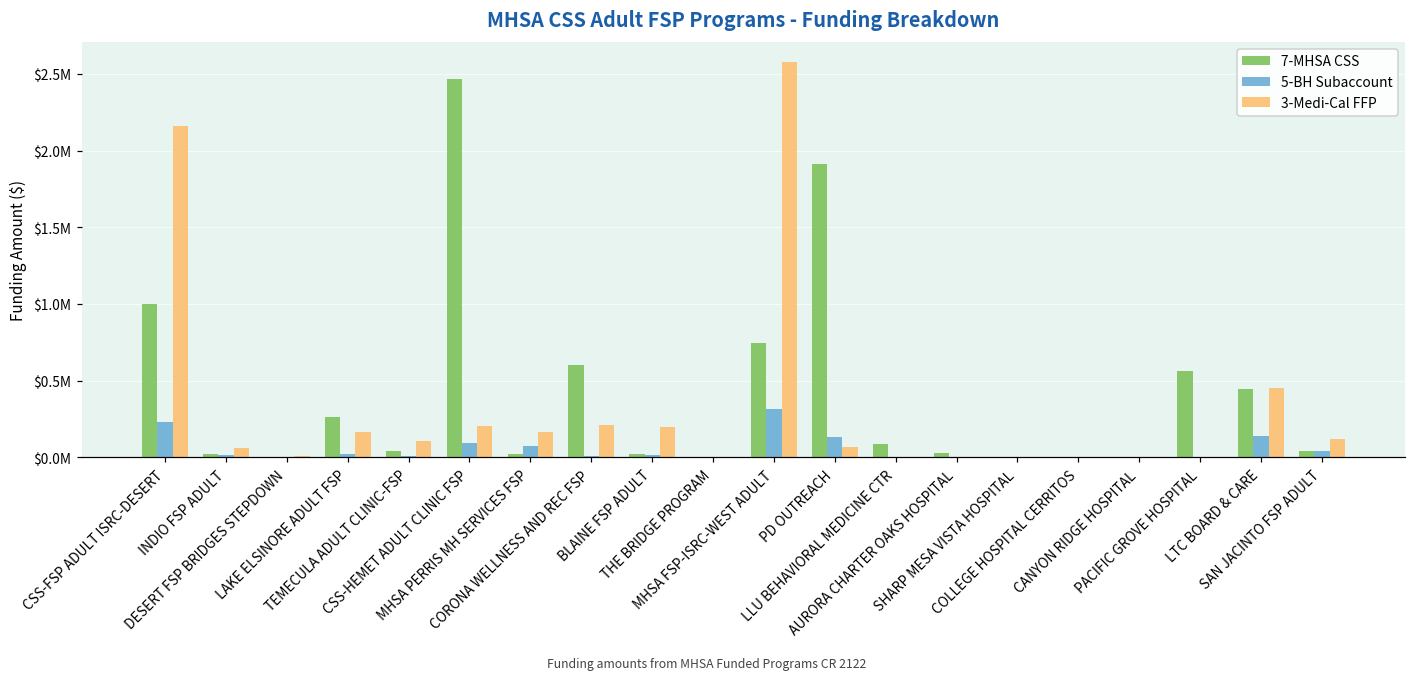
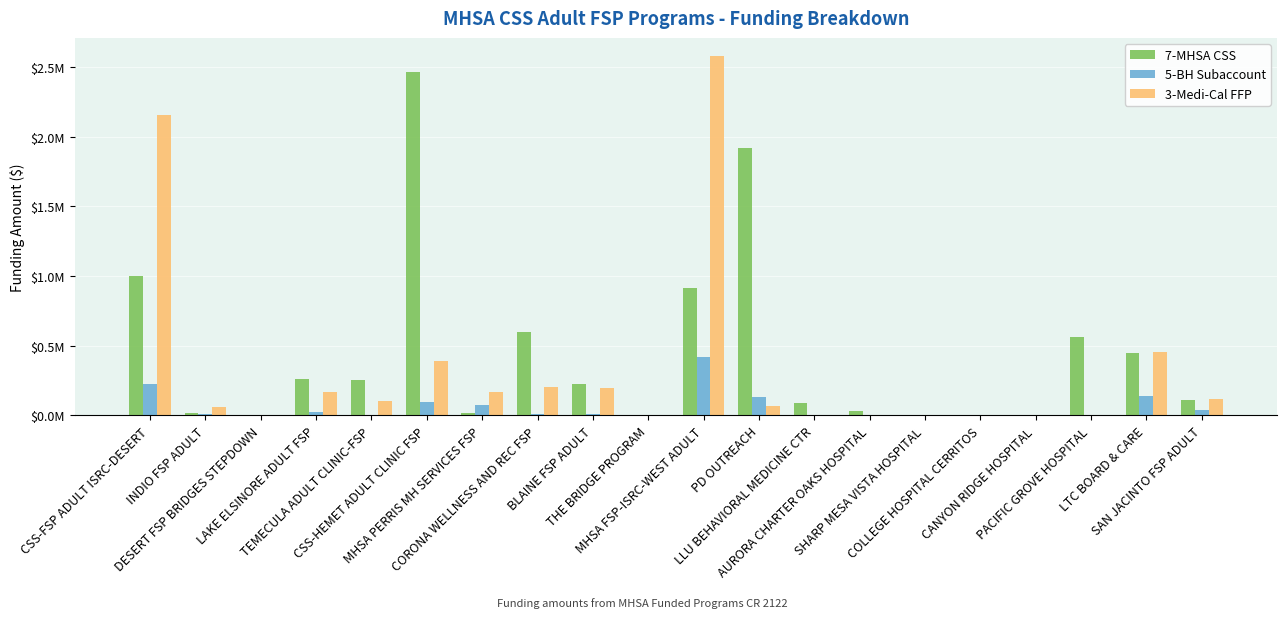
7-MHSA CSS, TEMECULA ADULT CLINIC-FSP: $40000 -> $250000
3-Medi-Cal FFP, CSS-HEMET ADULT CLINIC FSP: $200000 -> $390000
7-MHSA CSS, BLAINE FSP ADULT: $20000 -> $230000
7-MHSA CSS, MHSA FSP-ISRC-WEST ADULT: $740000 -> $920000
5-BH Subaccount, MHSA FSP-ISRC-WEST ADULT: $310000 -> $420000
7-MHSA CSS, SAN JACINTO FSP ADULT: $40000 -> $110000
